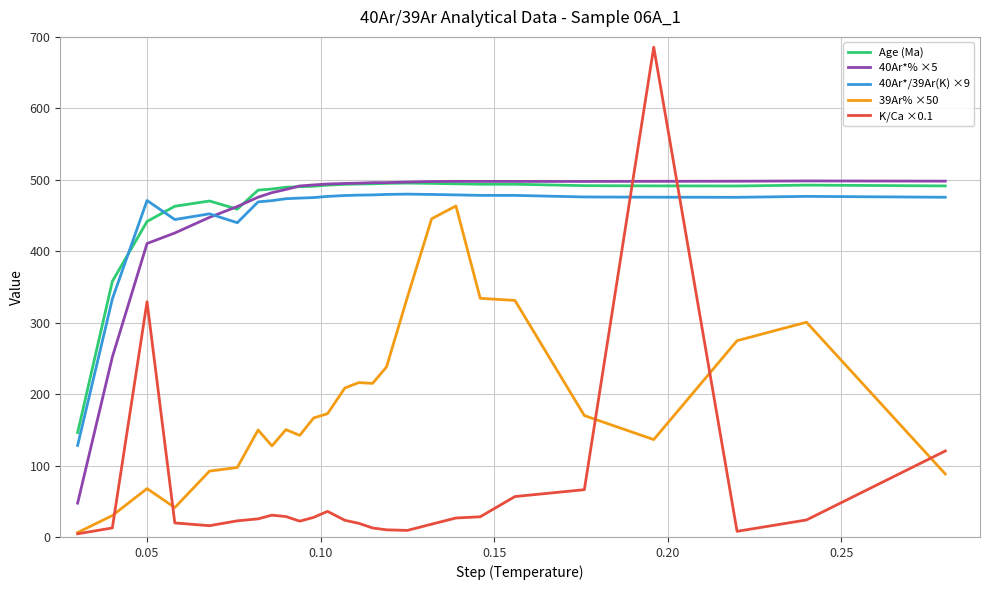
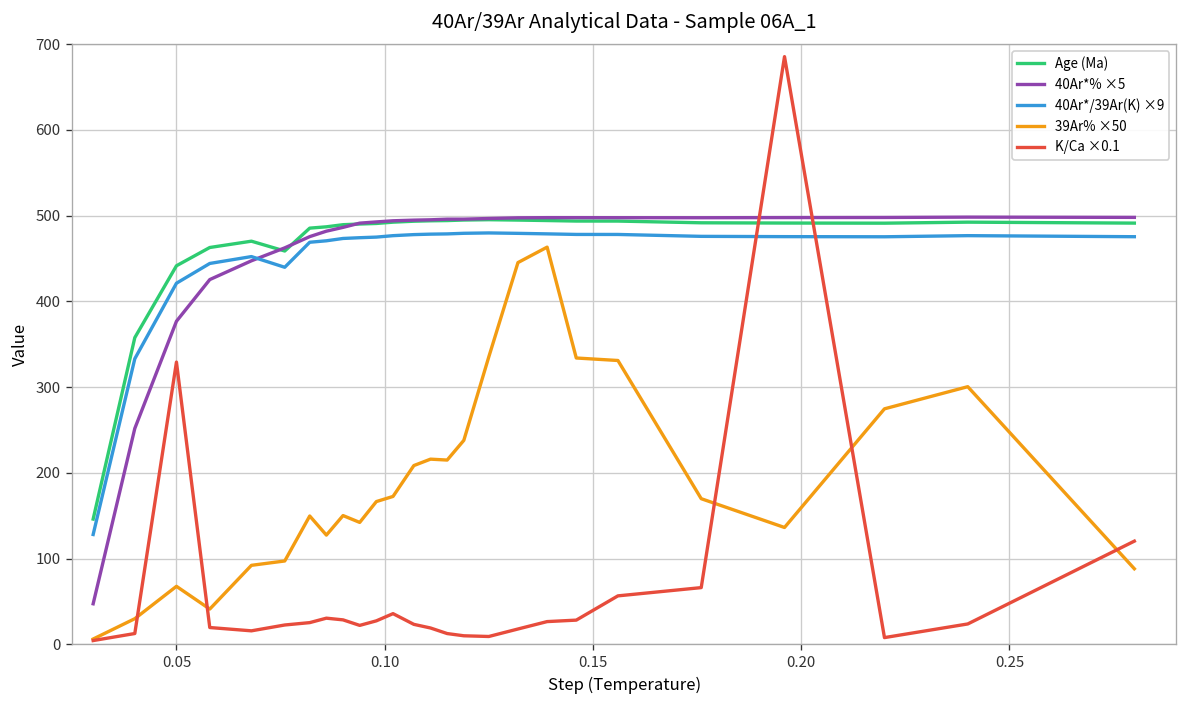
40Ar*% ×5, 0.05: 410 -> 380
40Ar*/39Ar(K) ×9, 0.05: 470 -> 420
